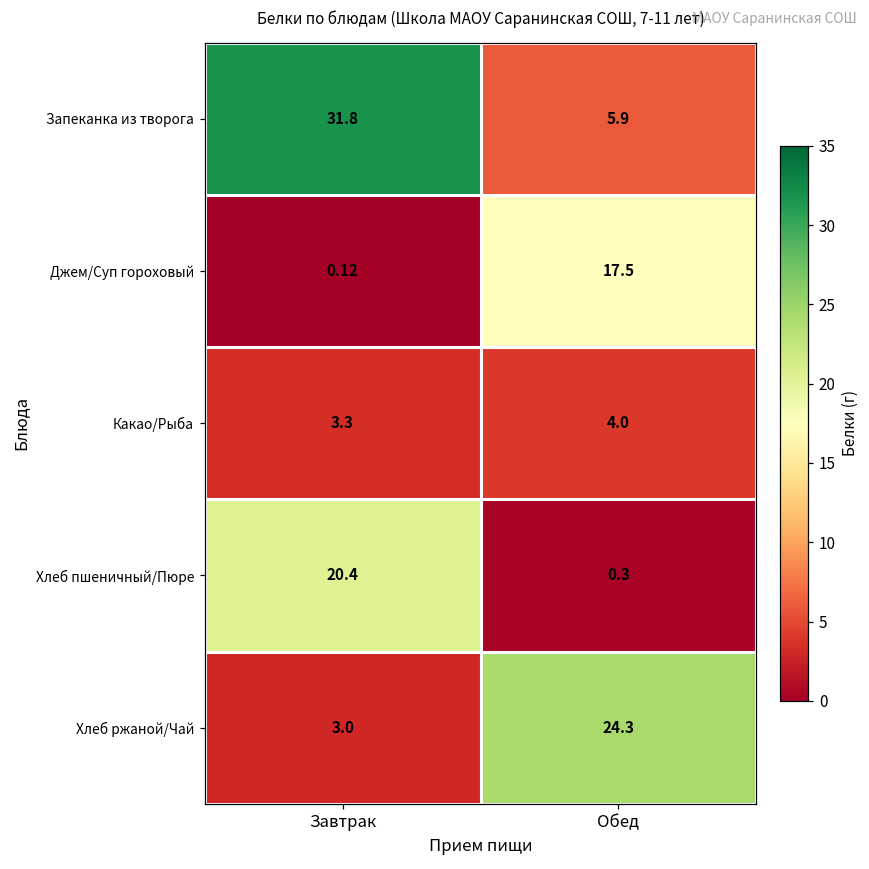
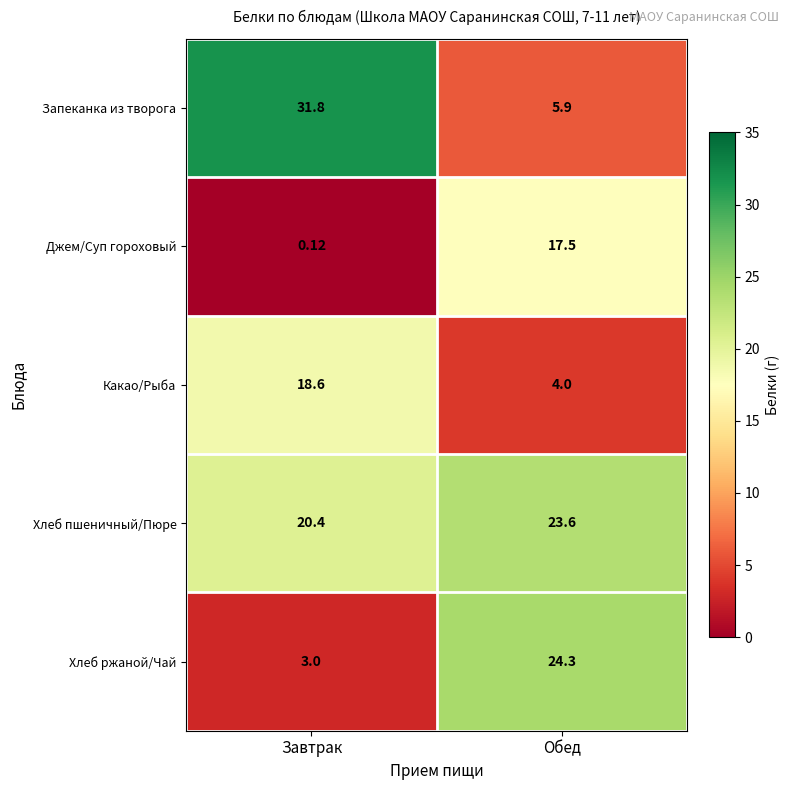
Какао/Рыба, Завтрак: 3.3 -> 18.6
Хлеб пшеничный/Пюре, Обед: 0.3 -> 23.6
